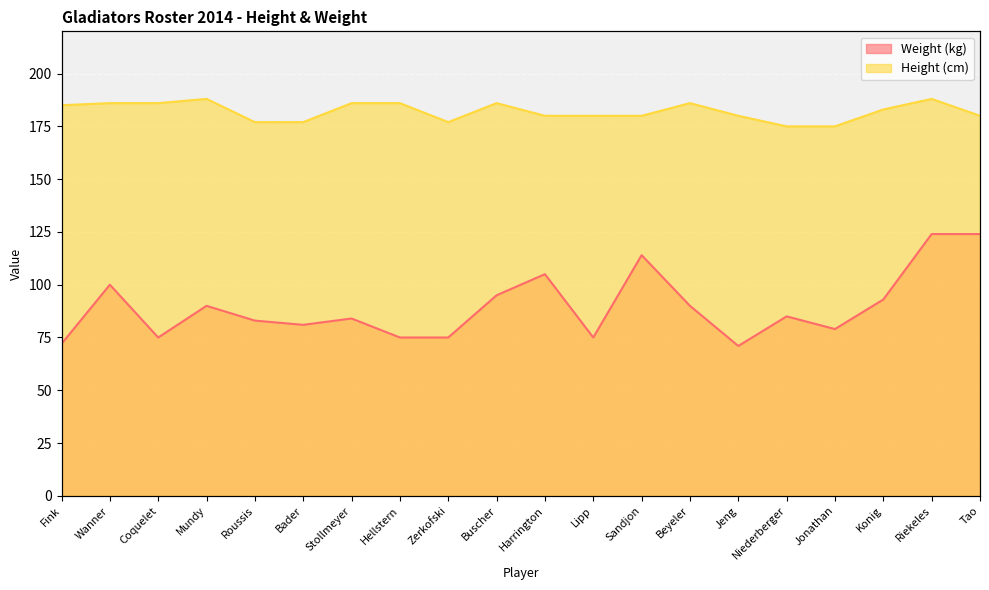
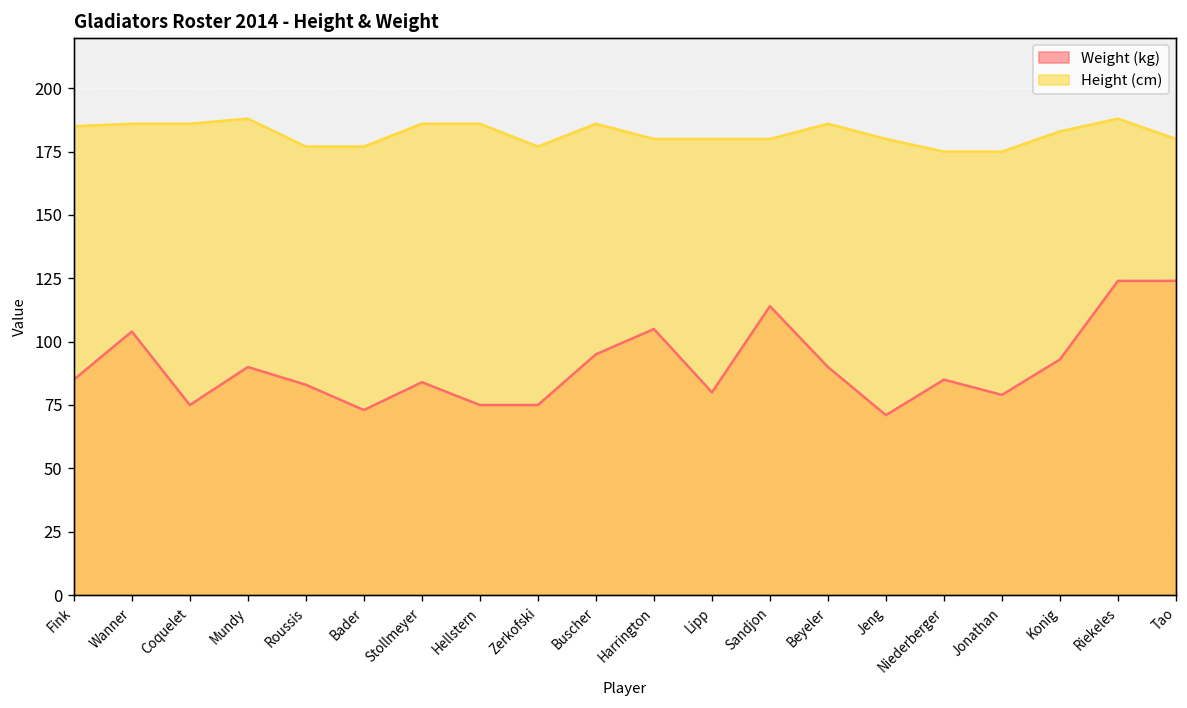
Weight (kg), Fink: 72 -> 85
Weight (kg), Wanner: 100 -> 104
Weight (kg), Bader: 81 -> 73
Weight (kg), Lipp: 75 -> 80
